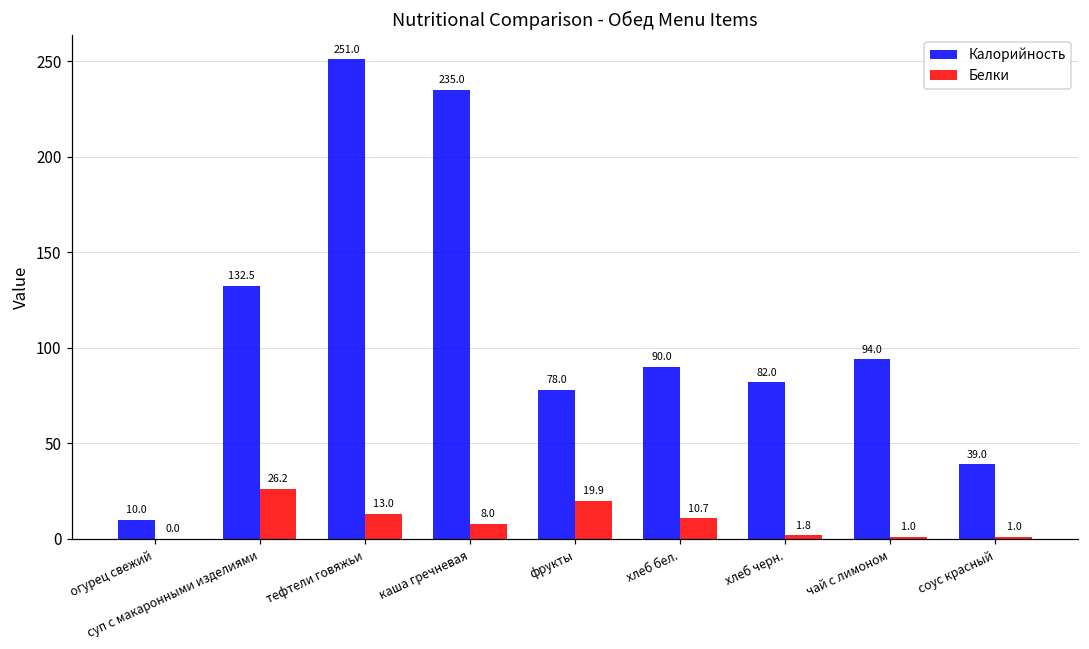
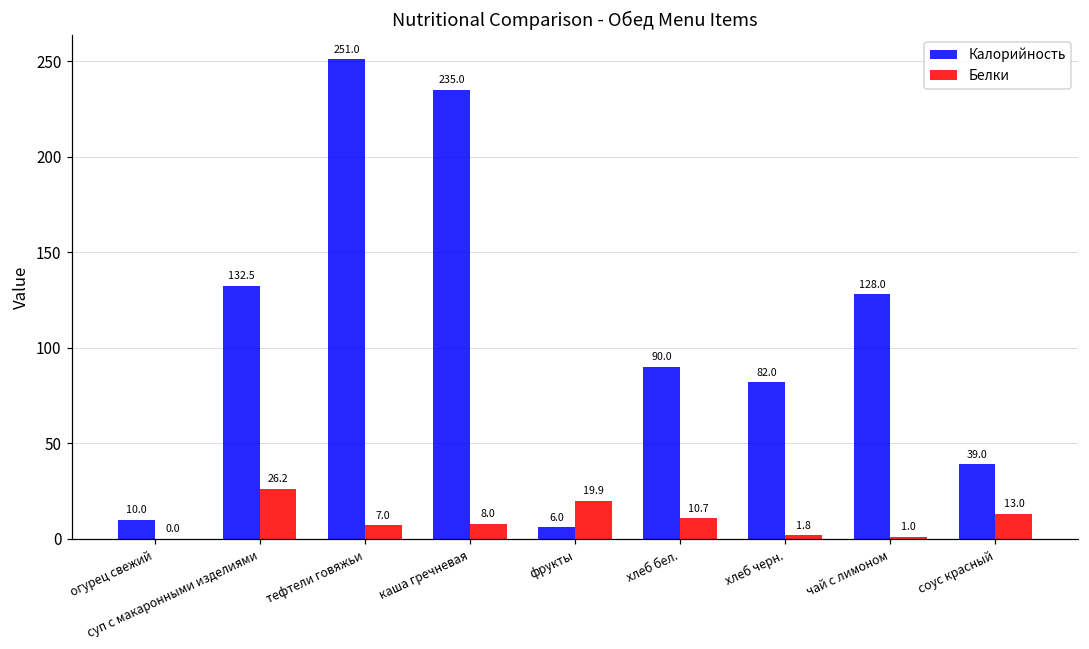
Белки, тефтели говяжьи: 13.0 -> 7.0
Калорийность, фрукты: 78.0 -> 6.0
Калорийность, чай с лимоном: 94.0 -> 128.0
Белки, соус красный: 1.0 -> 13.0
